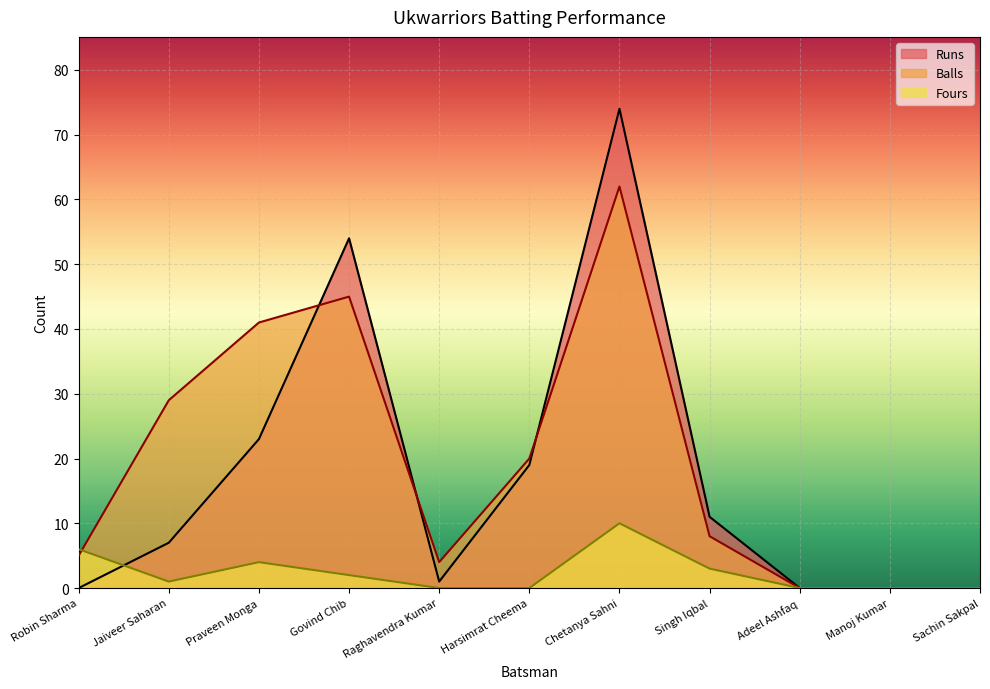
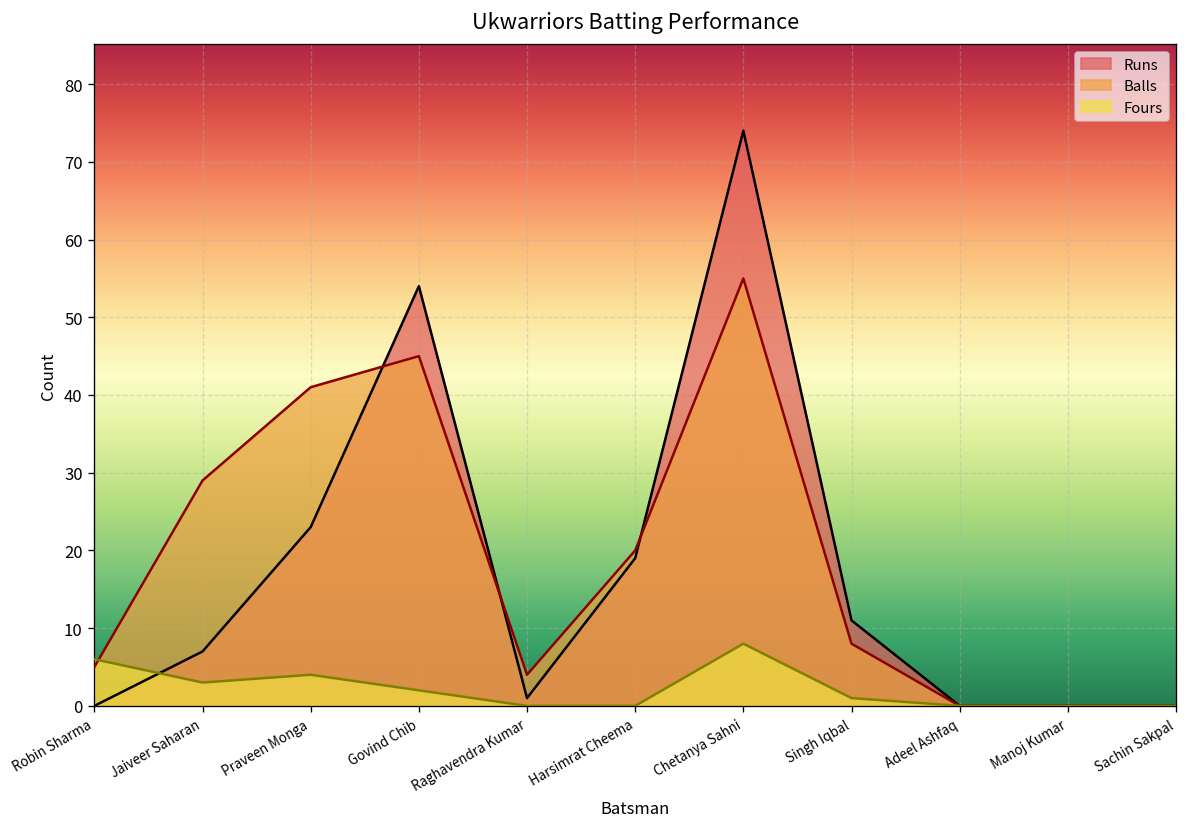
Fours, Jaiveer Saharan: 1 -> 3
Balls, Chetanya Sahni: 62 -> 55
Fours, Chetanya Sahni: 10 -> 8
Fours, Singh Iqbal: 3 -> 1
